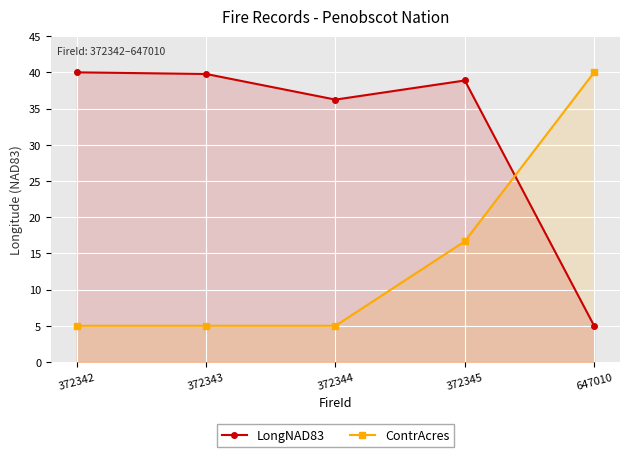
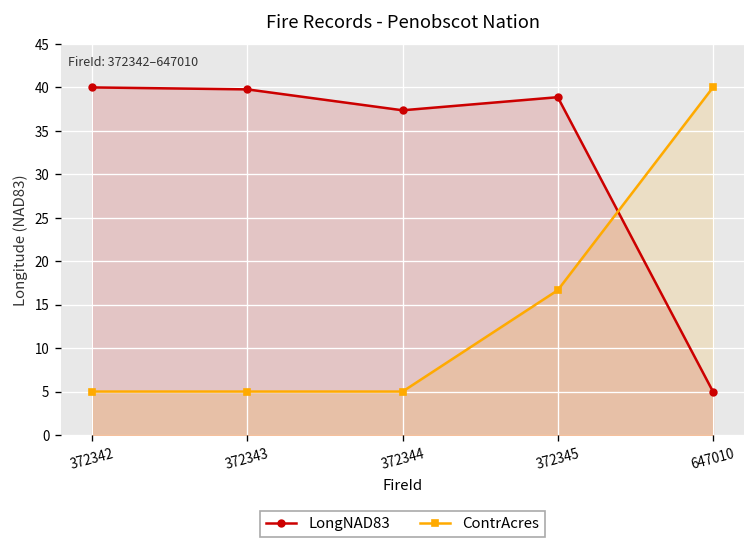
LongNAD83, 372344: 36 -> 37
